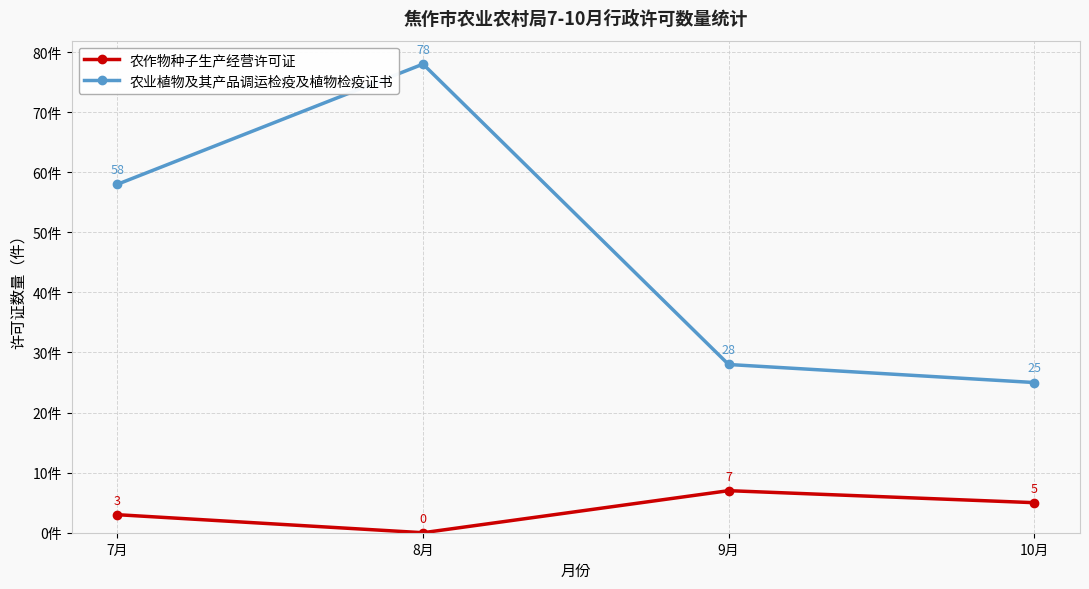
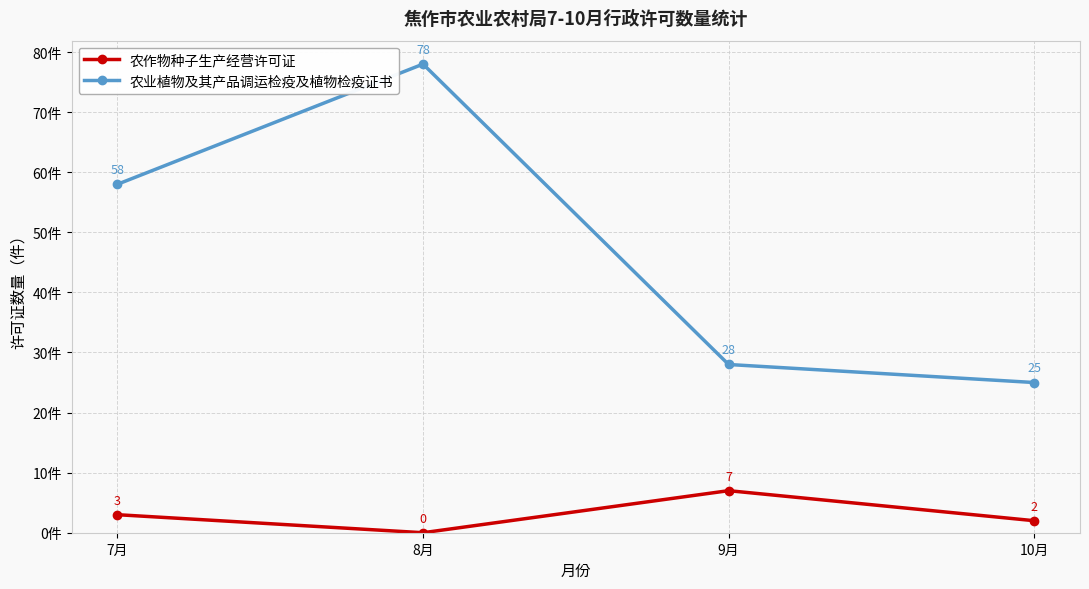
农作物种子生产经营许可证, 10月: 5 -> 2
